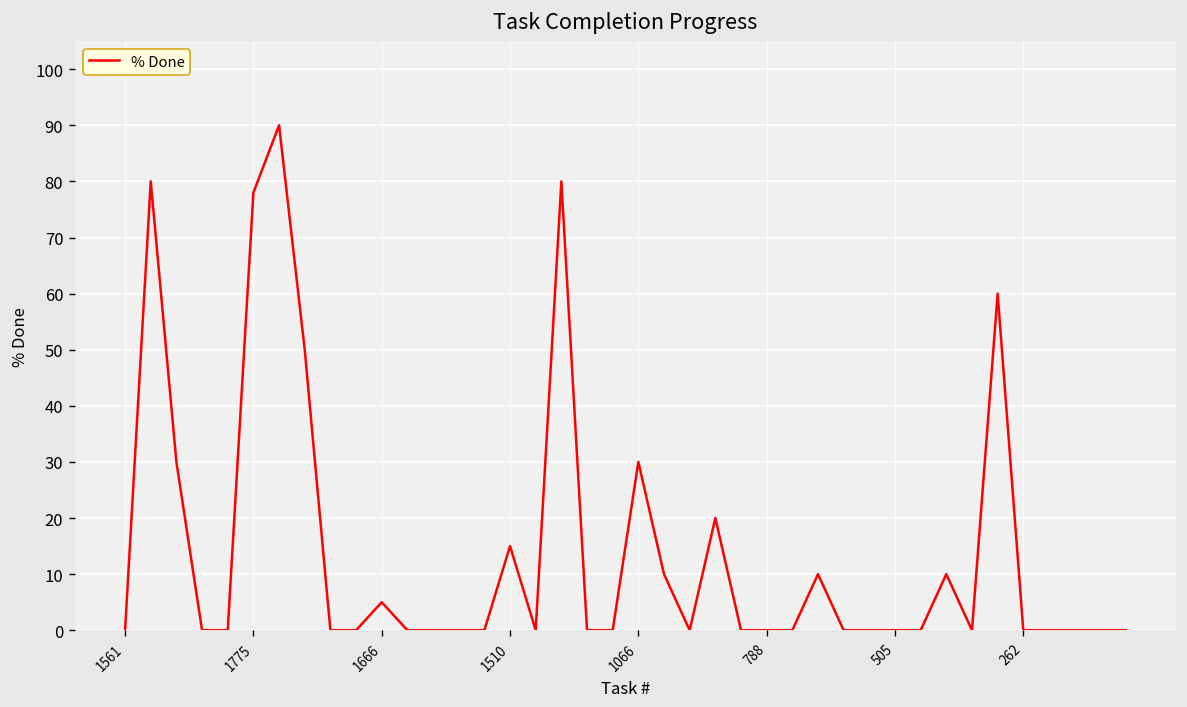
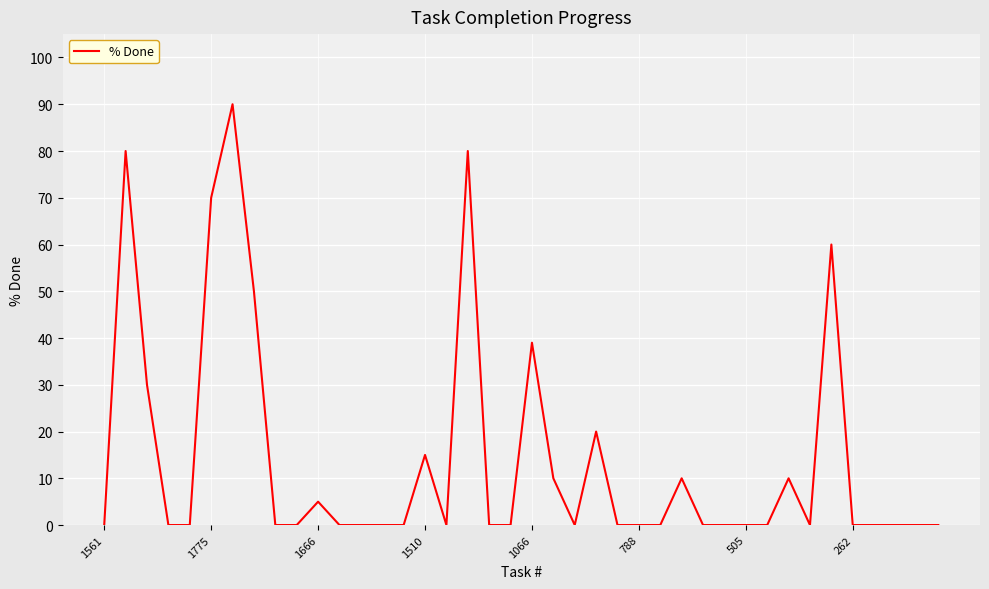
1775: 78 -> 70
1066: 30 -> 39
